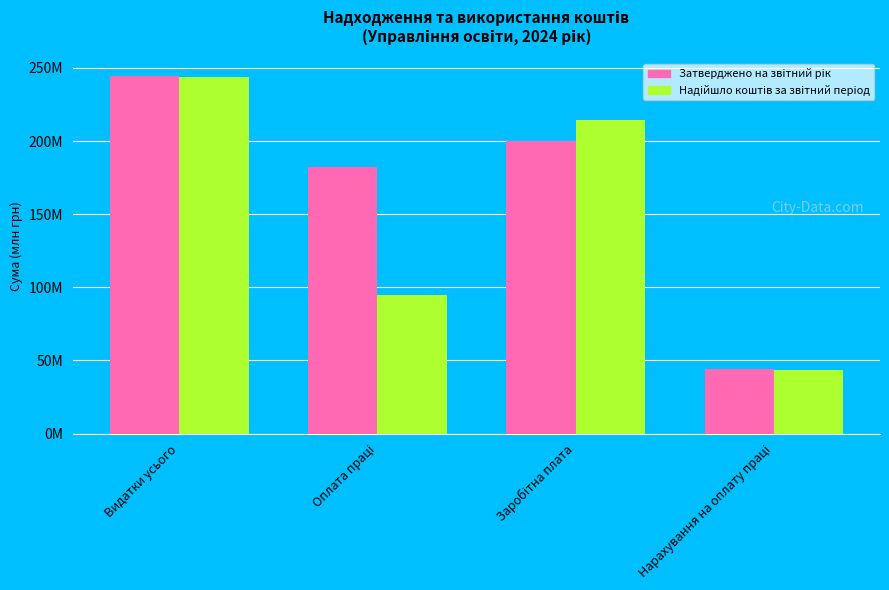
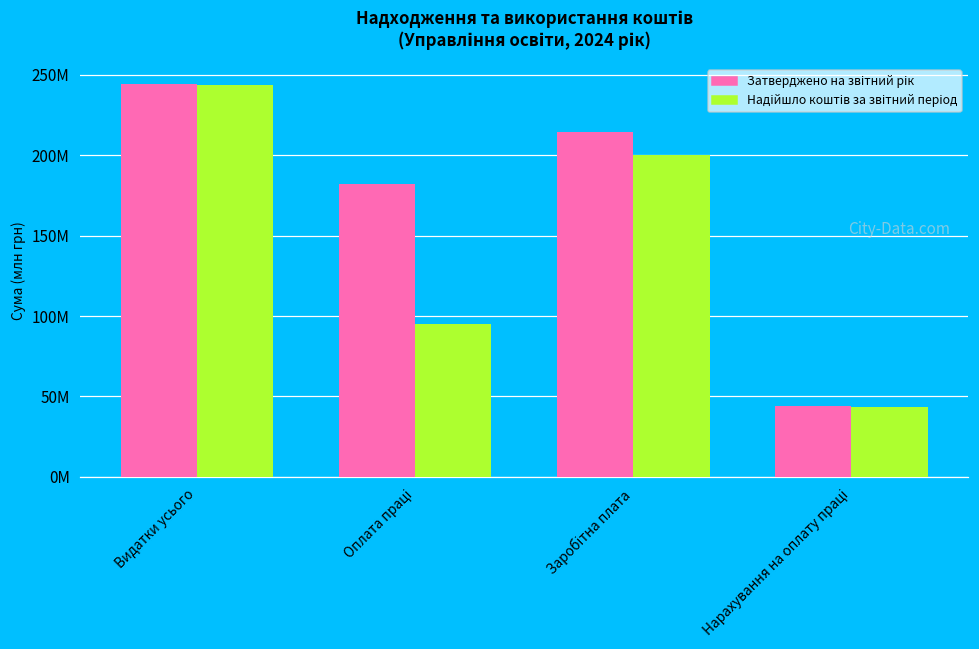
Затверджено на звітний рік, Заробітна плата: 200000000 -> 215000000
Надійшло коштів за звітний період, Заробітна плата: 215000000 -> 200000000
